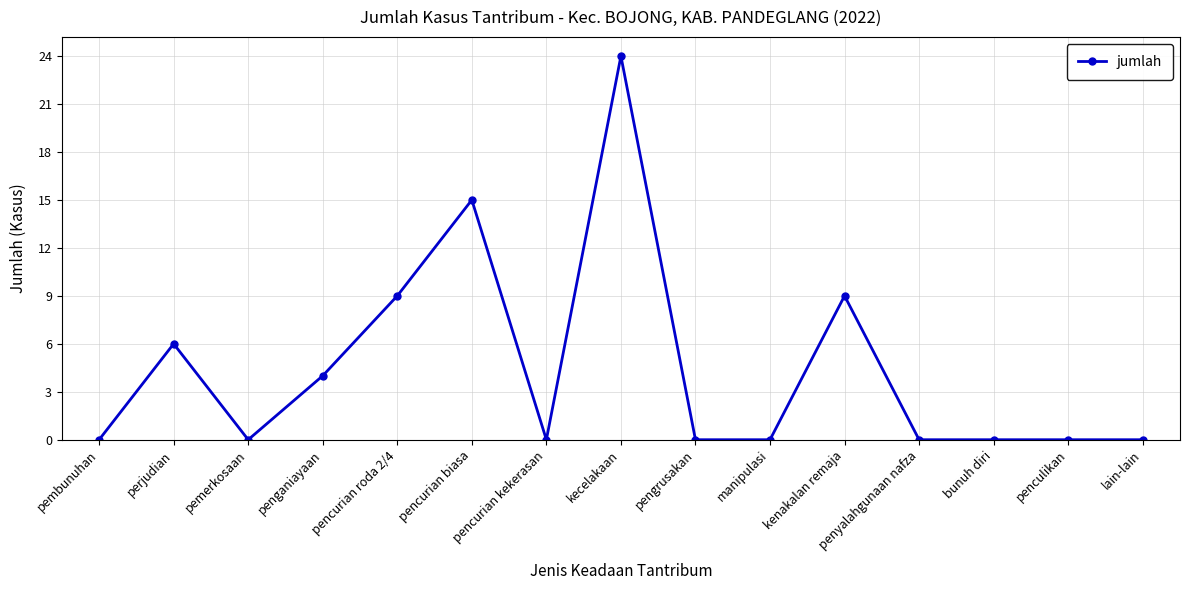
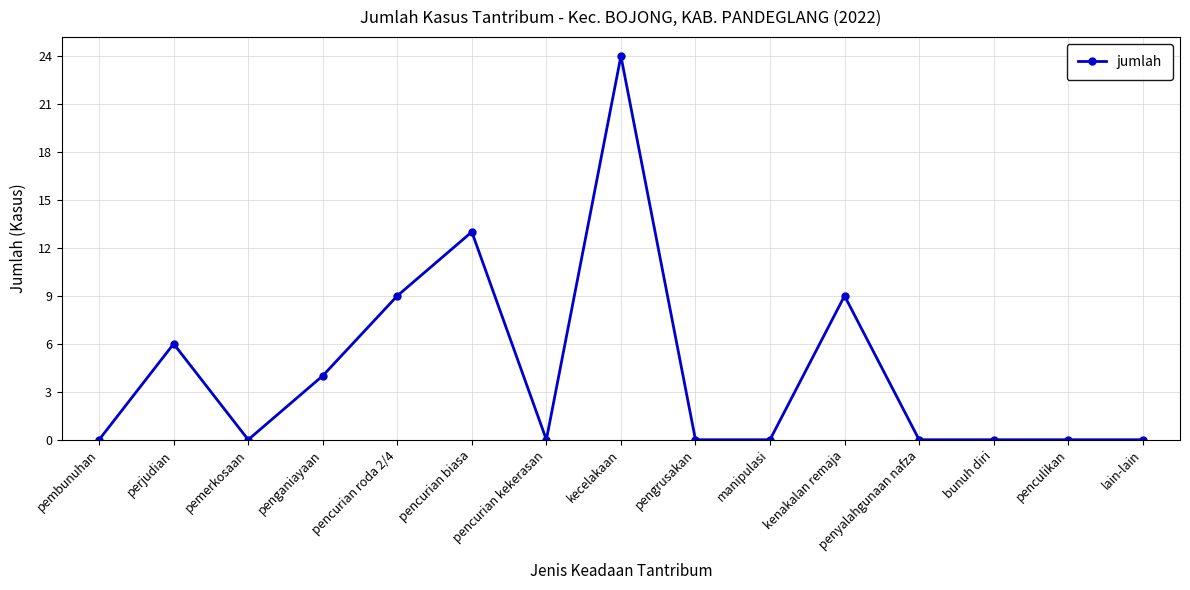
pencurian biasa: 15 -> 13
